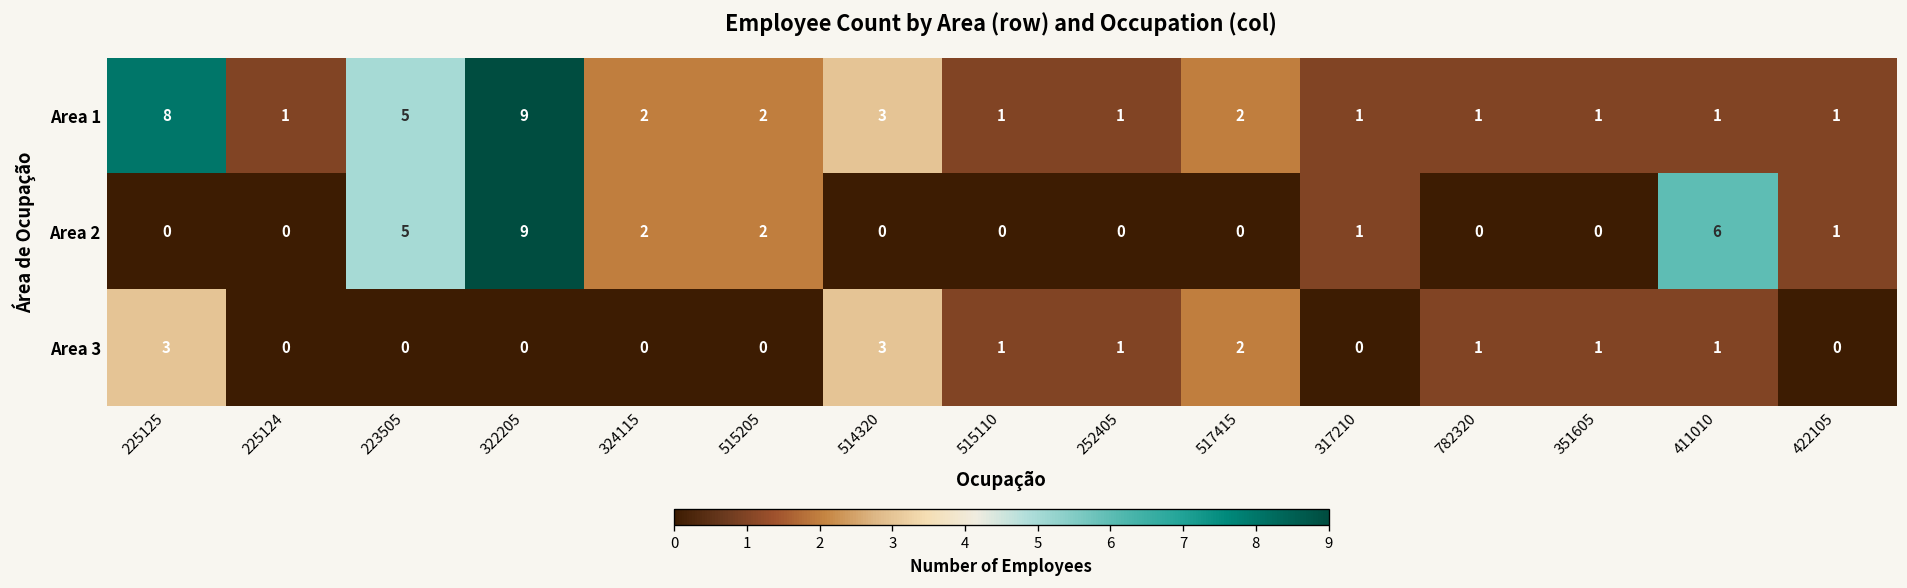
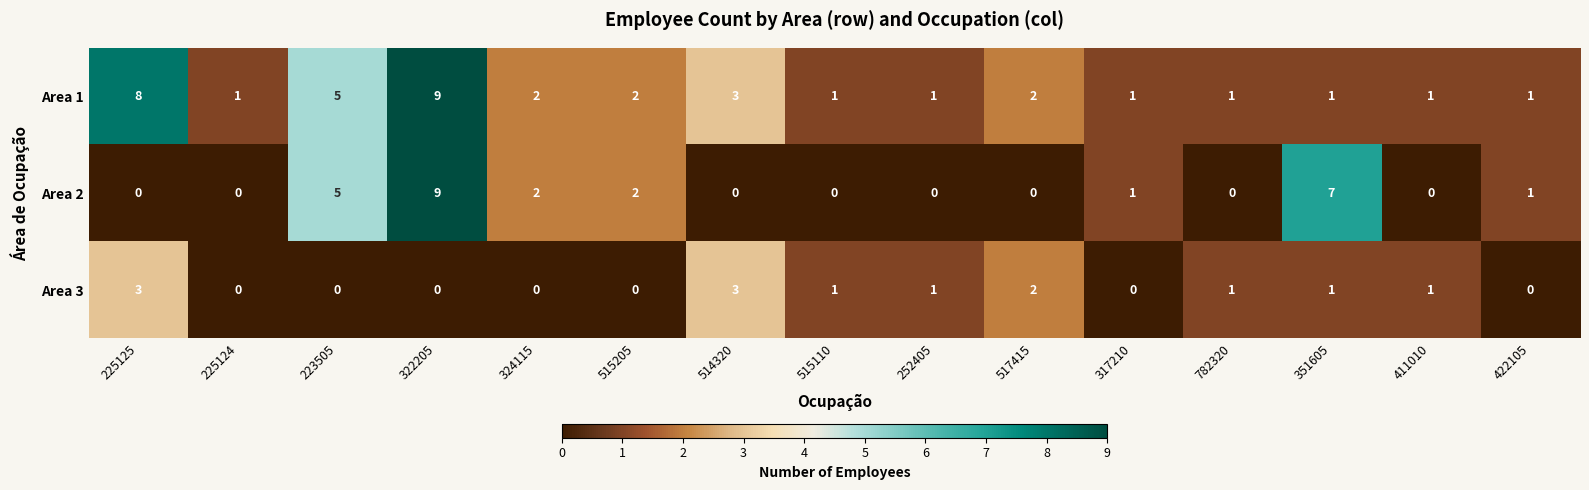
Area 2, 351605: 0 -> 7
Area 2, 411010: 6 -> 0
